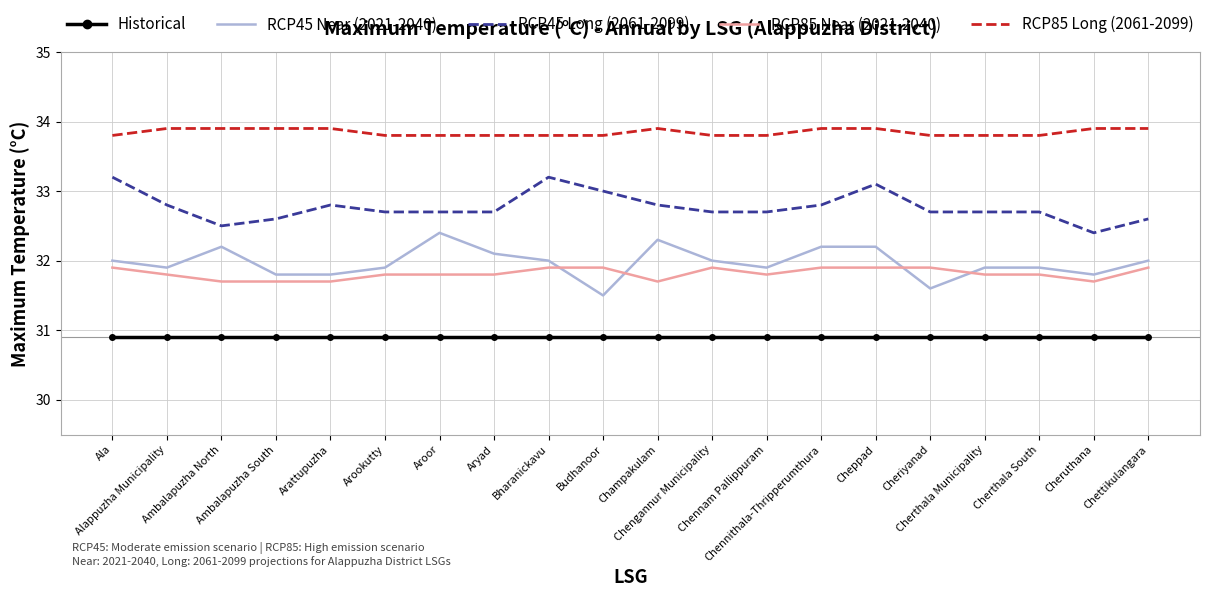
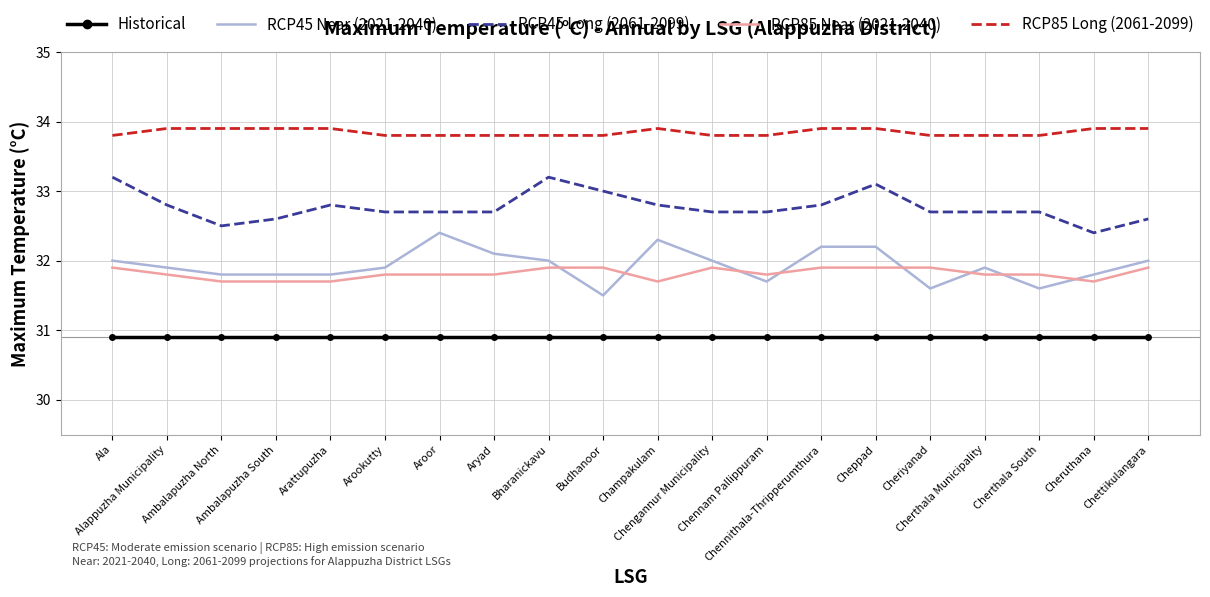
RCP45 Near (2021-2040), Ambalapuzha North: 32.2 -> 31.8
RCP45 Near (2021-2040), Chennam Pallippuram: 31.9 -> 31.7
RCP45 Near (2021-2040), Cherthala South: 31.9 -> 31.6
